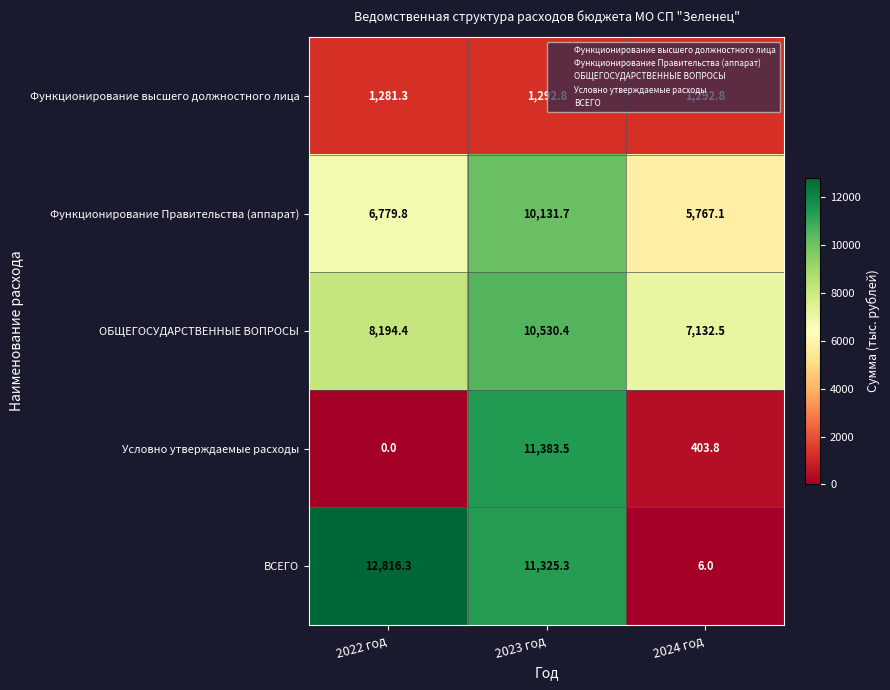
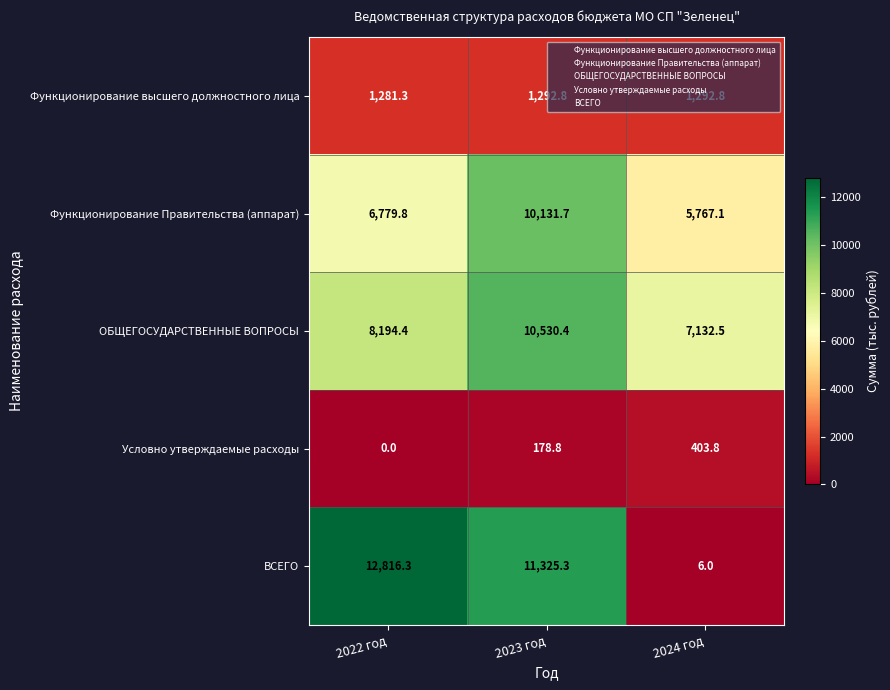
Условно утверждаемые расходы, 2023 год: 11,383.5 -> 178.8
